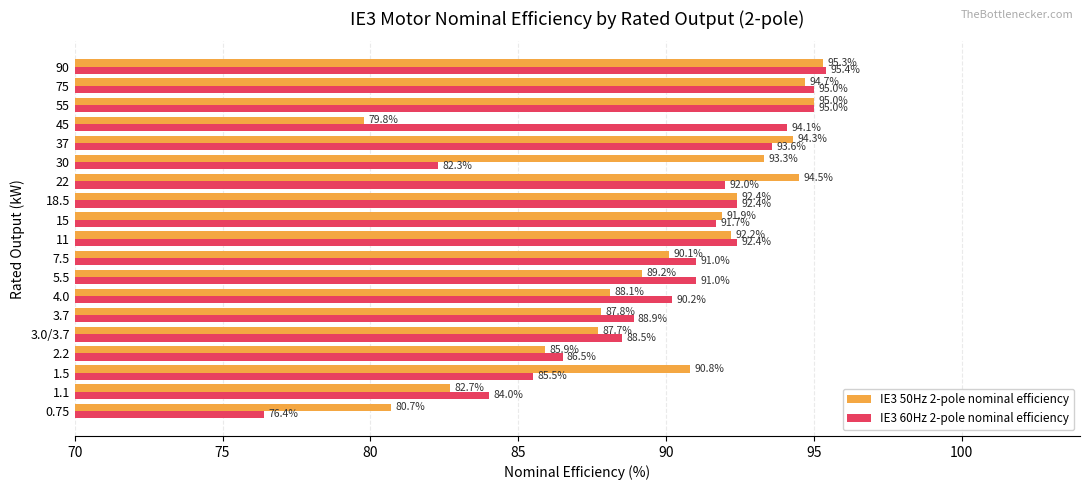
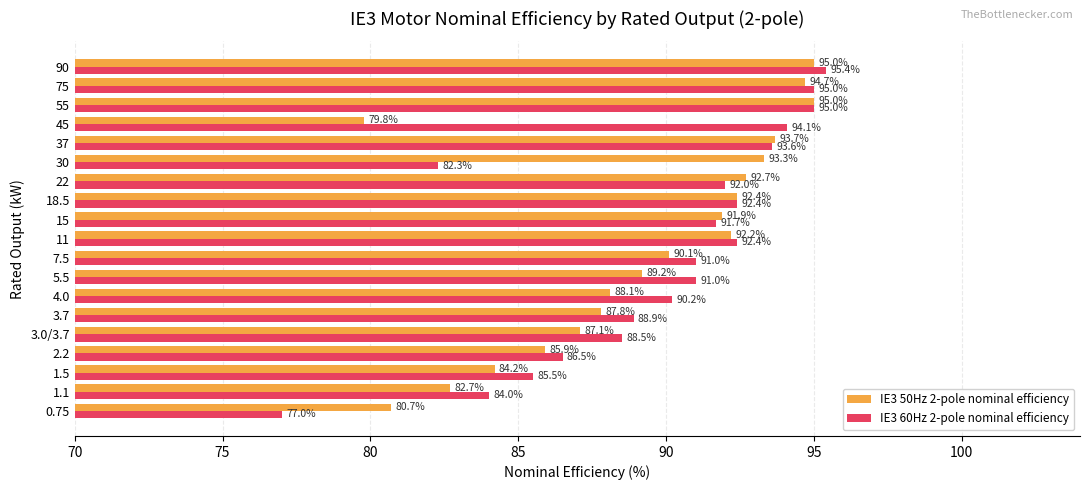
IE3 50Hz 2-pole nominal efficiency, 90: 95.3% -> 95.0%
IE3 50Hz 2-pole nominal efficiency, 37: 94.3% -> 93.7%
IE3 50Hz 2-pole nominal efficiency, 22: 94.5% -> 92.7%
IE3 50Hz 2-pole nominal efficiency, 3.0/3.7: 87.7% -> 87.1%
IE3 50Hz 2-pole nominal efficiency, 1.5: 90.8% -> 84.2%
IE3 60Hz 2-pole nominal efficiency, 0.75: 76.4% -> 77.0%
